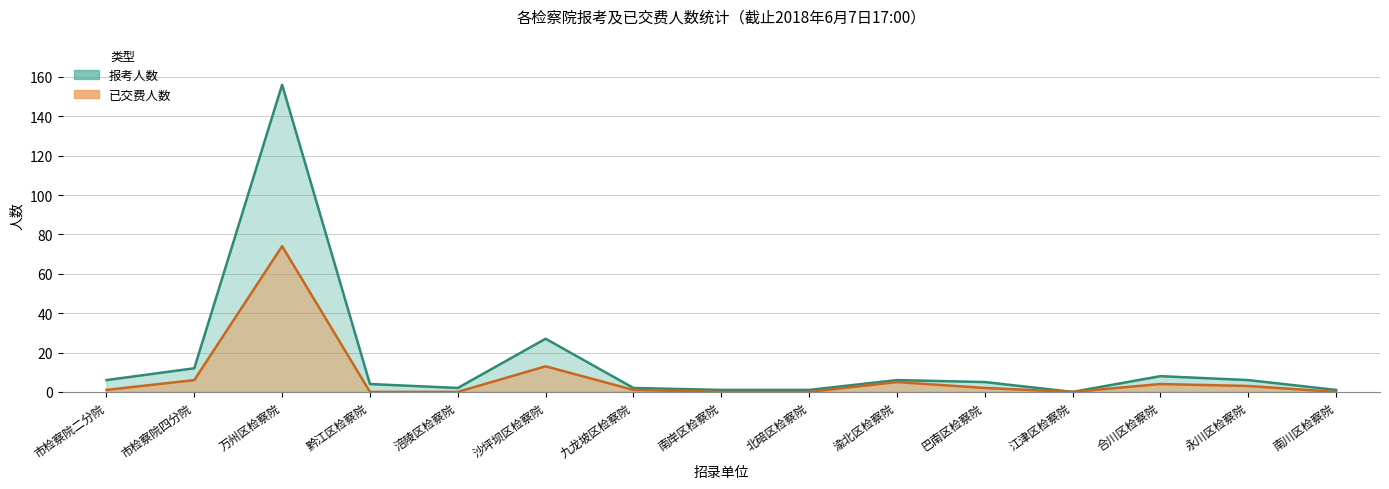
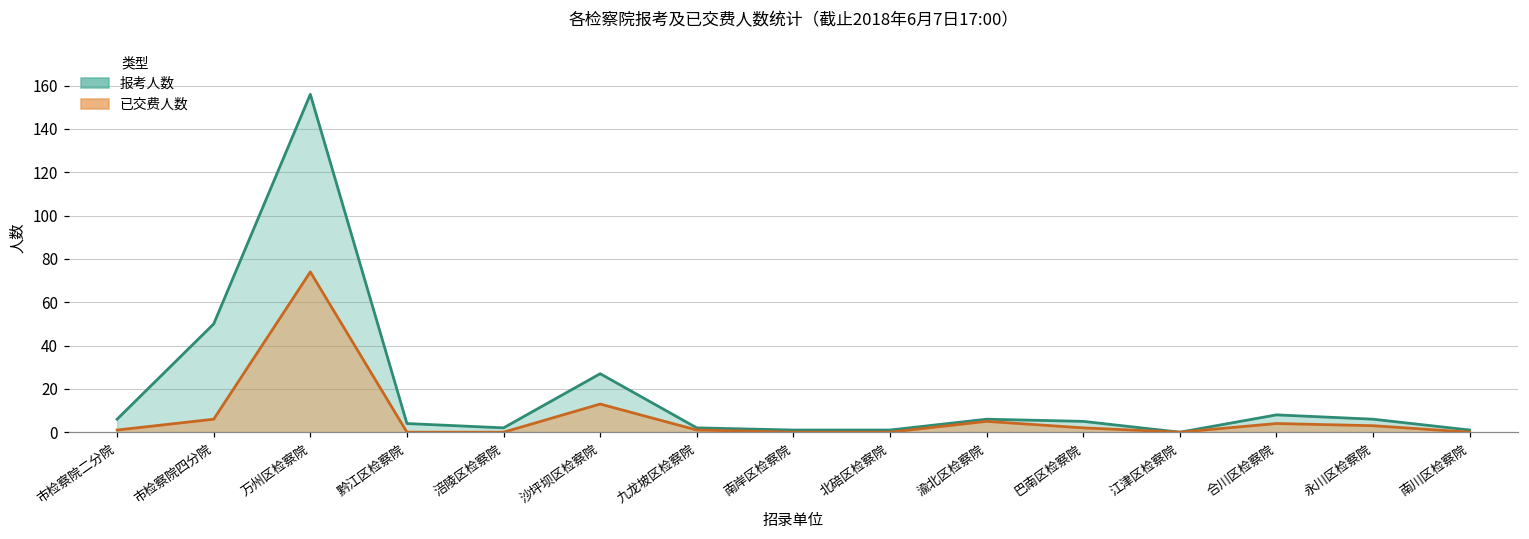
报考人数, 市检察院四分院: 12 -> 50
